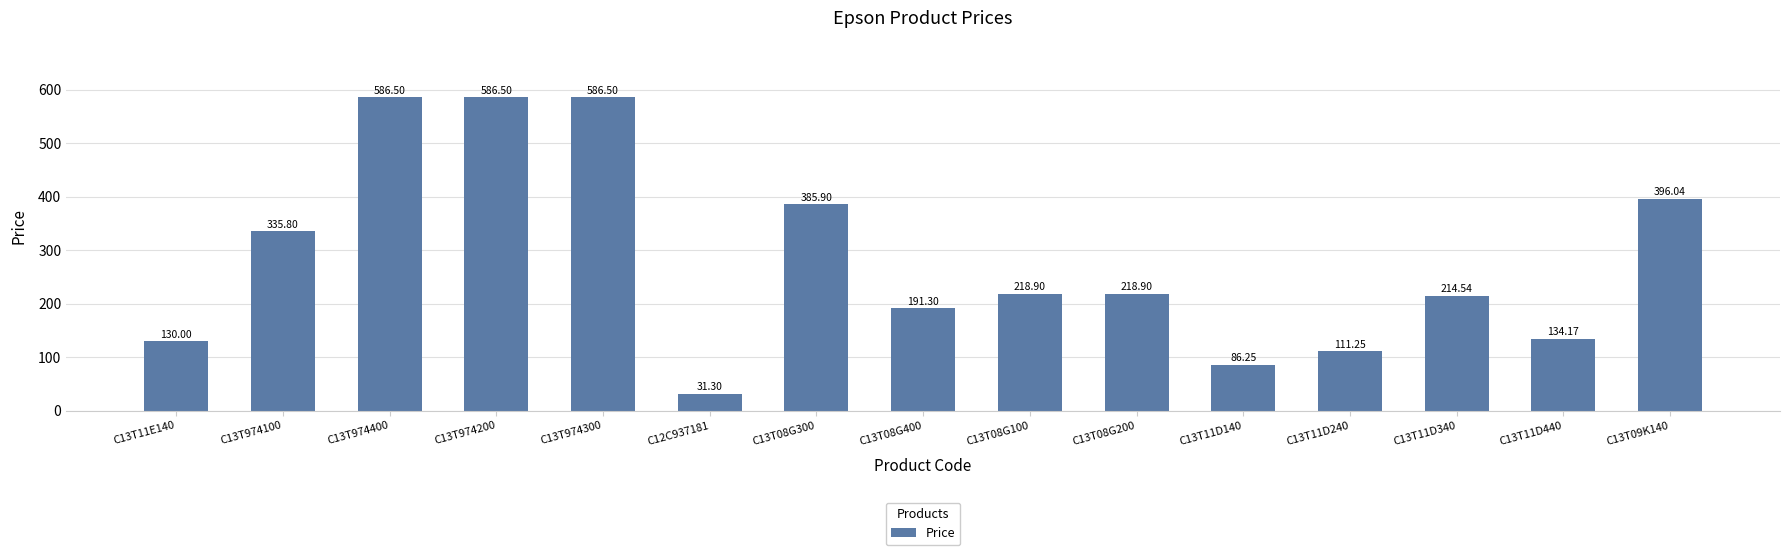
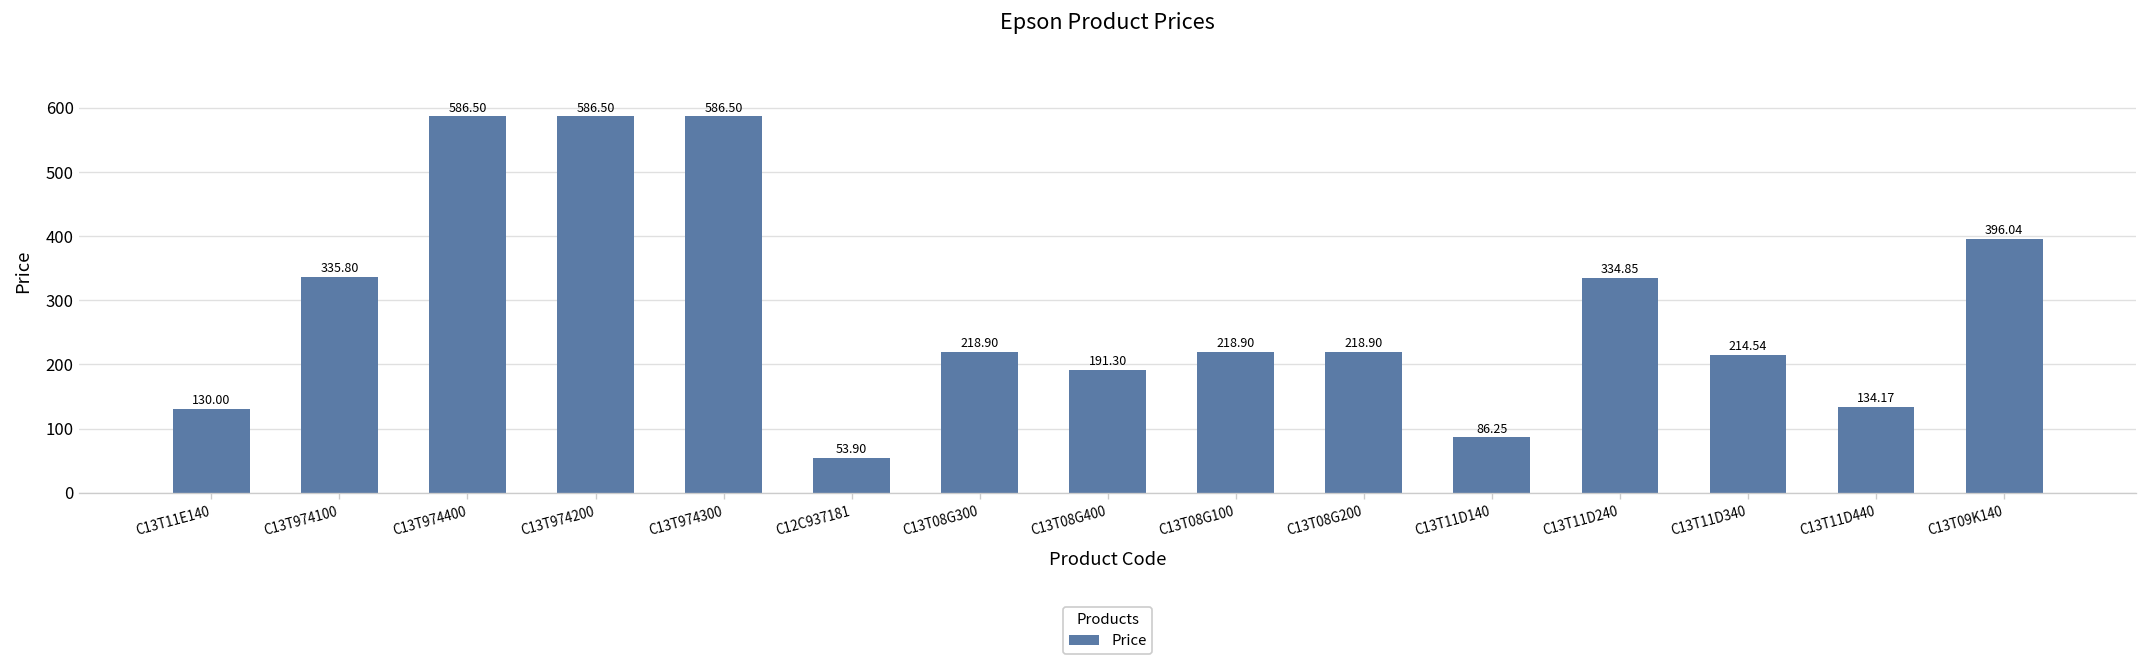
C12C937181: 31.30 -> 53.90
C13T08G300: 385.90 -> 218.90
C13T11D240: 111.25 -> 334.85
